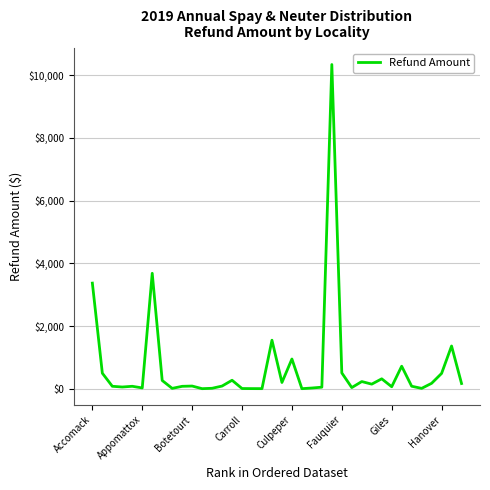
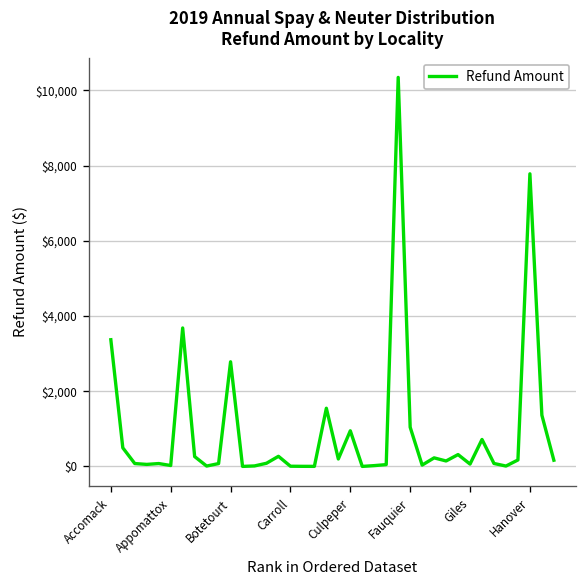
Botetourt: $100 -> $2,800
Fauquier: $500 -> $1,000
Hanover: $500 -> $7,800
